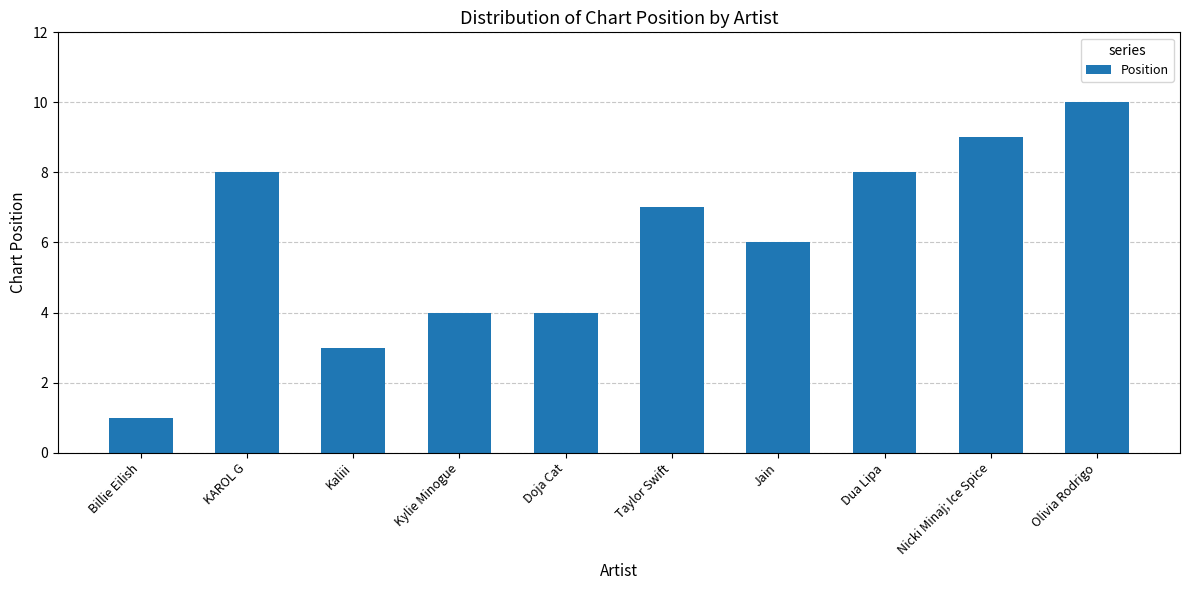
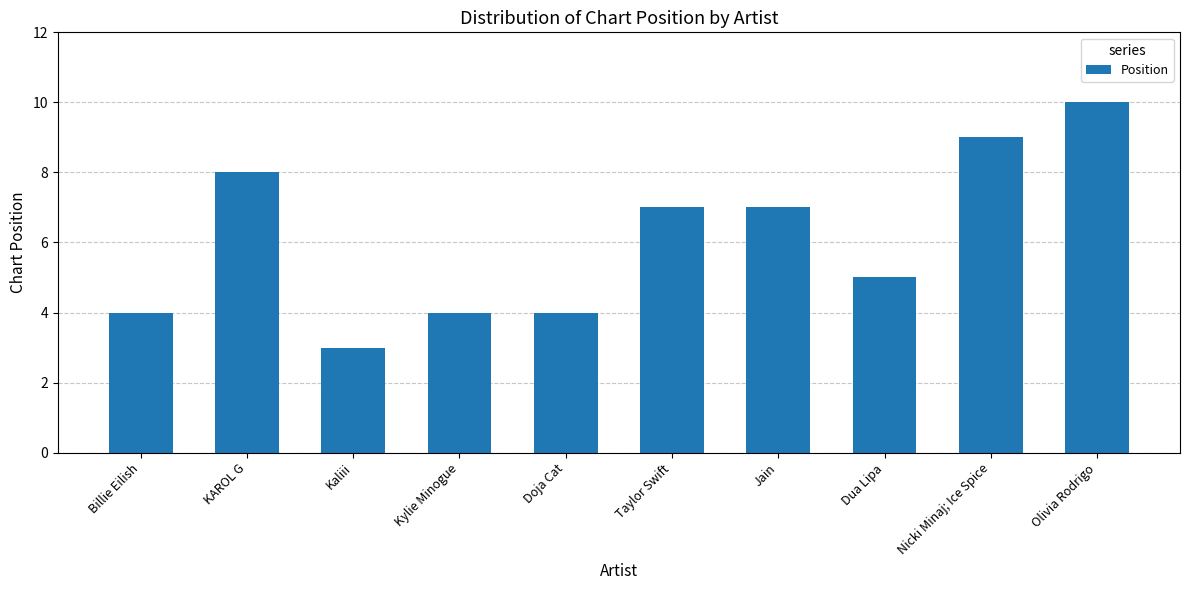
Billie Eilish: 1 -> 4
Jain: 6 -> 7
Dua Lipa: 8 -> 5
